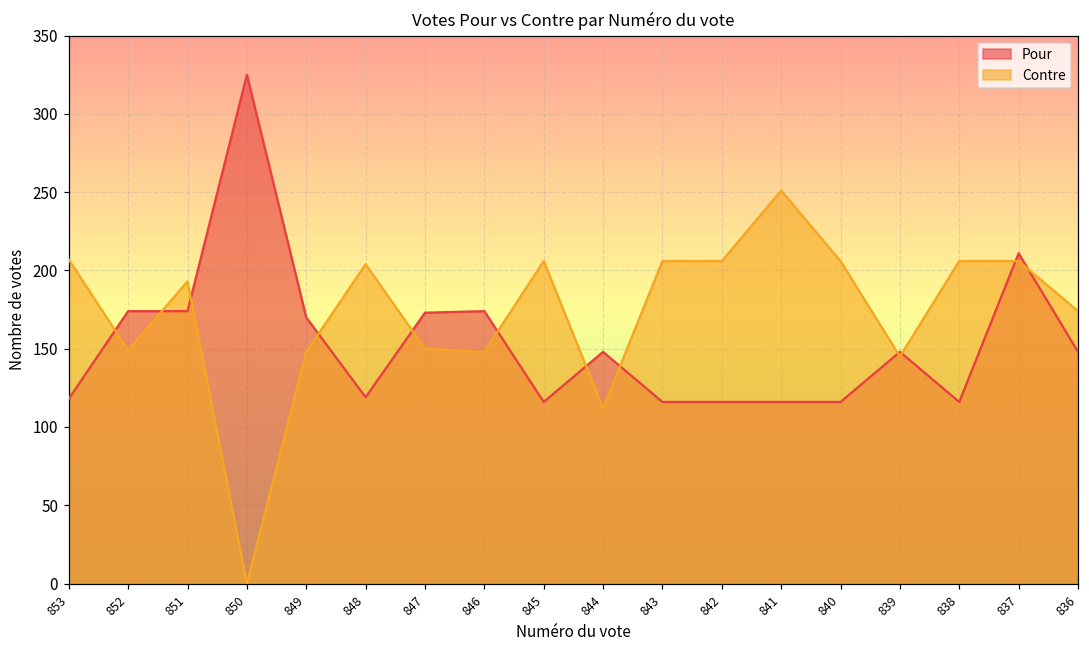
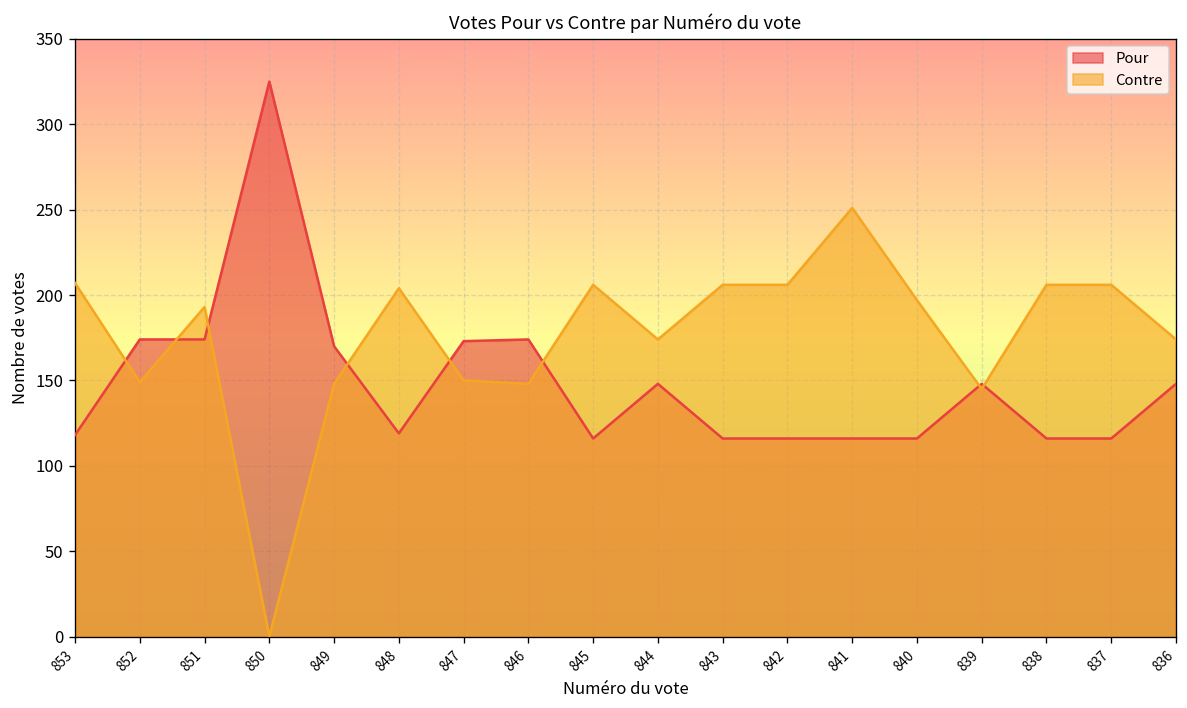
Contre, 844: 112 -> 174
Contre, 840: 206 -> 197
Pour, 837: 211 -> 116
